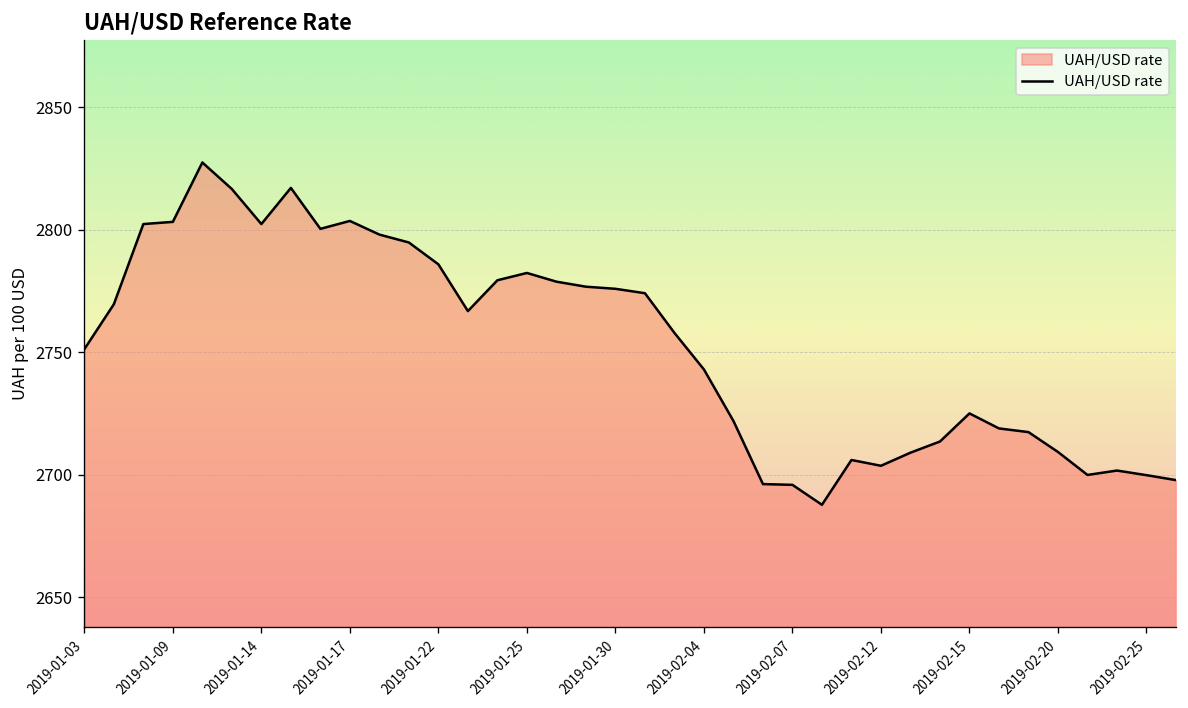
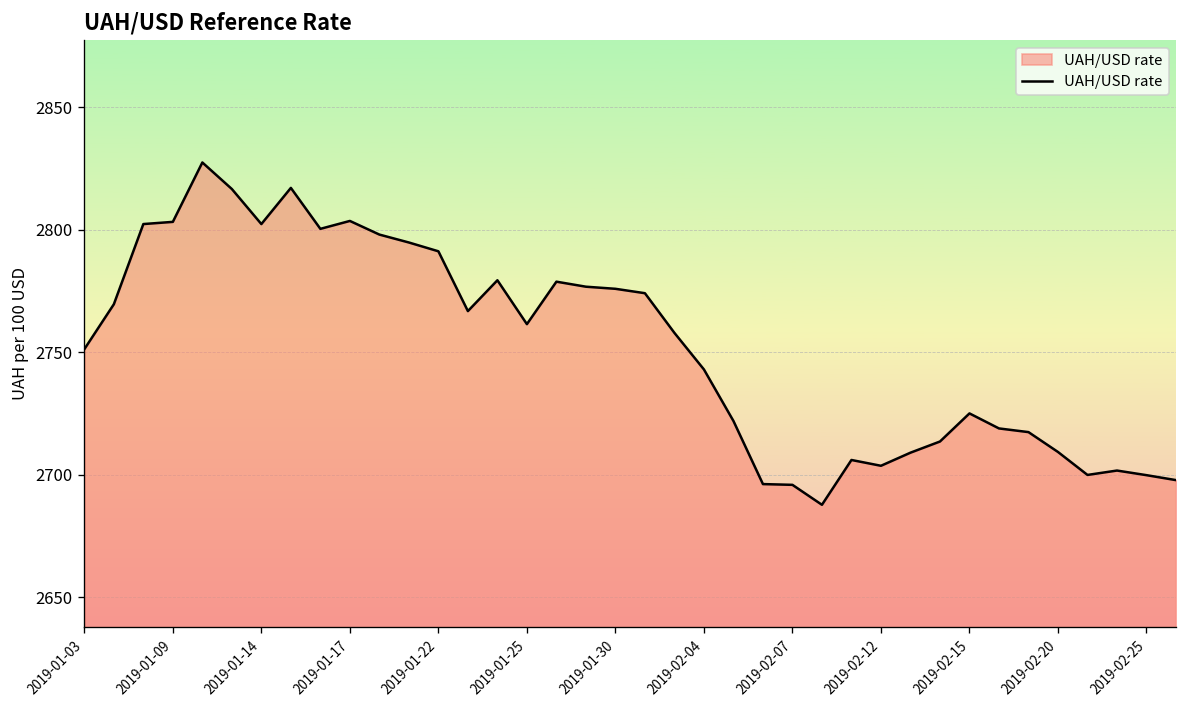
2019-01-22: 2786 -> 2791
2019-01-25: 2782 -> 2762
